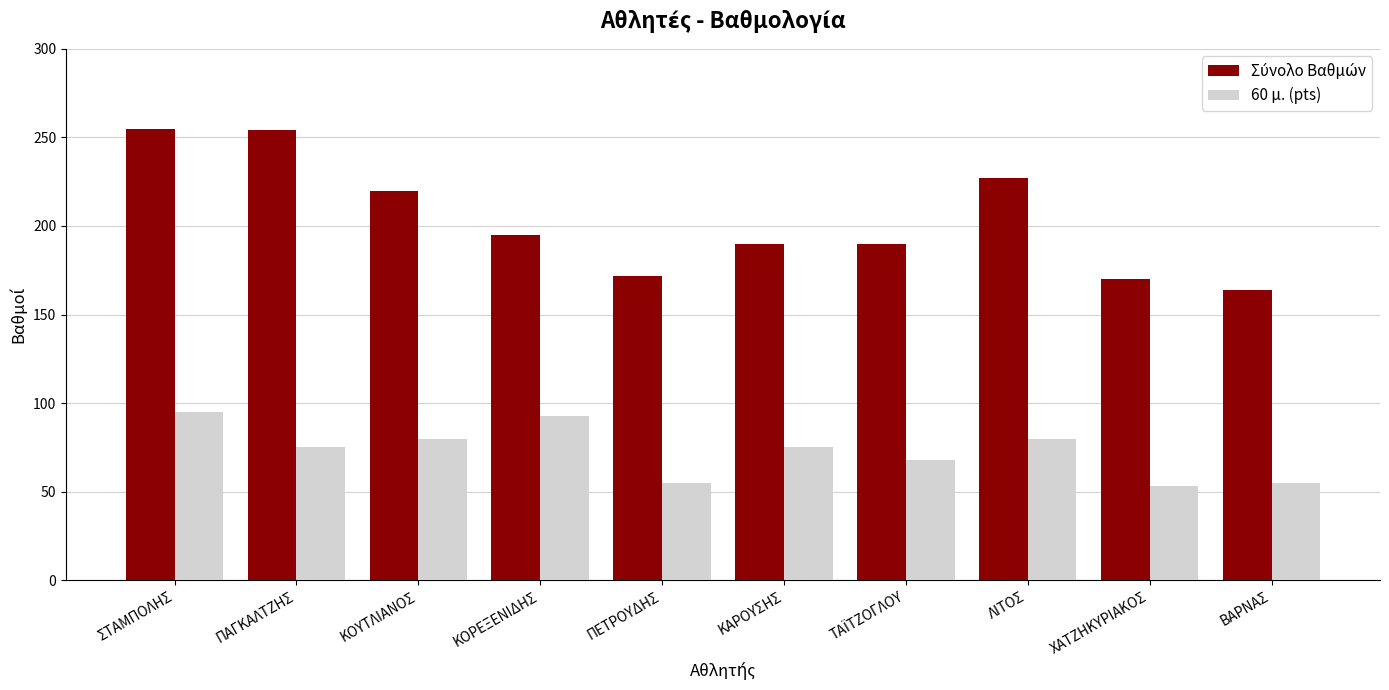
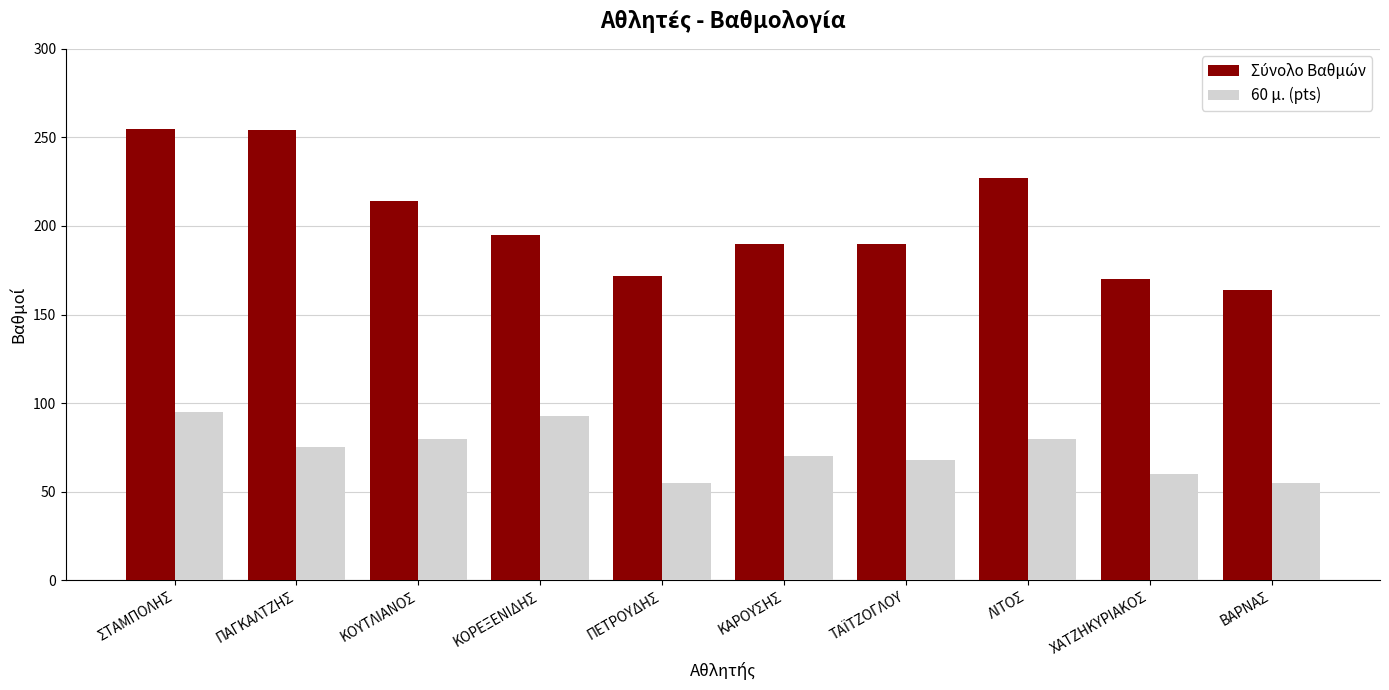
Σύνολο Βαθμών, ΚΟΥΤΛΙΑΝΟΣ: 220 -> 214
60 μ. (pts), ΚΑΡΟΥΣΗΣ: 75 -> 70
60 μ. (pts), ΧΑΤΖΗΚΥΡΙΑΚΟΣ: 53 -> 60
